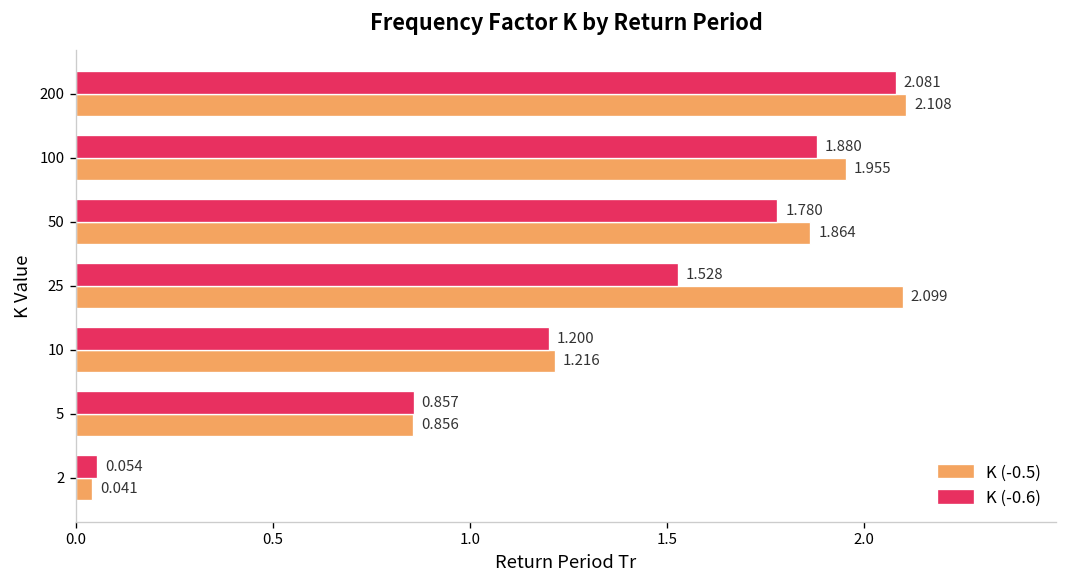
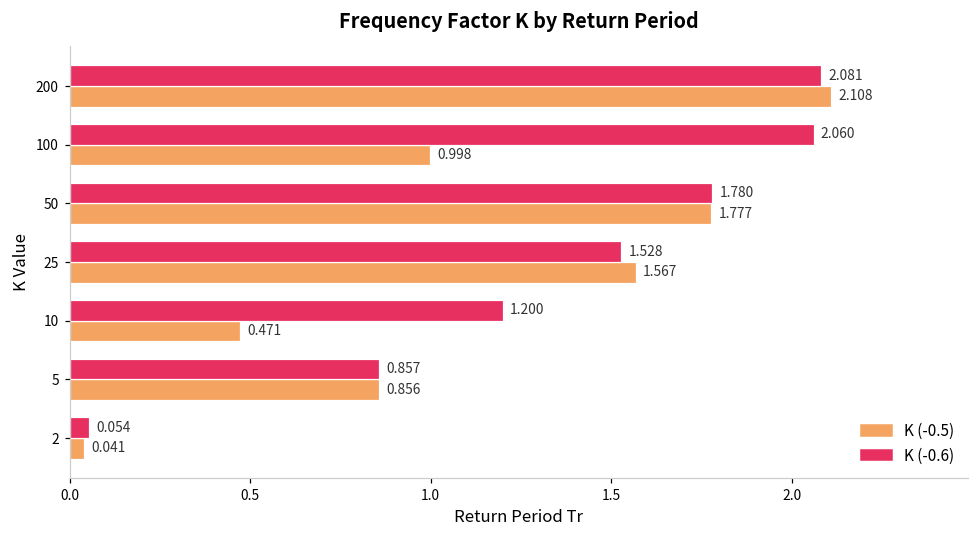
K (-0.6), 100: 1.880 -> 2.060
K (-0.5), 100: 1.955 -> 0.998
K (-0.5), 50: 1.864 -> 1.777
K (-0.5), 25: 2.099 -> 1.567
K (-0.5), 10: 1.216 -> 0.471
